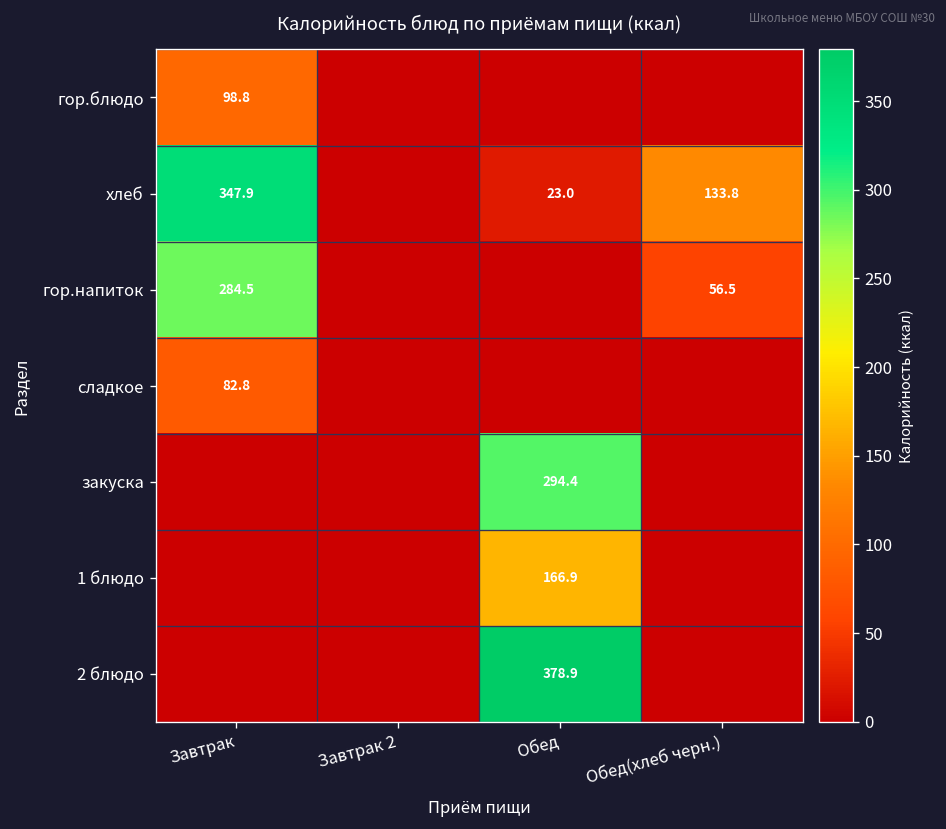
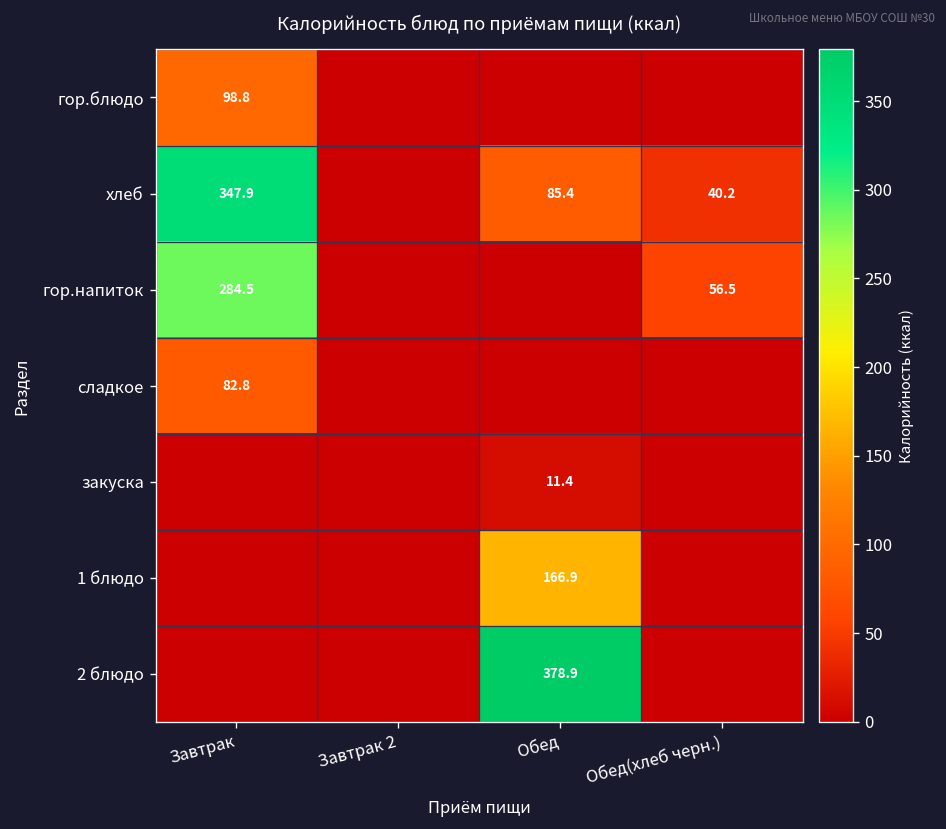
хлеб, Обед: 23.0 -> 85.4
хлеб, Обед(хлеб черн.): 133.8 -> 40.2
закуска, Обед: 294.4 -> 11.4
